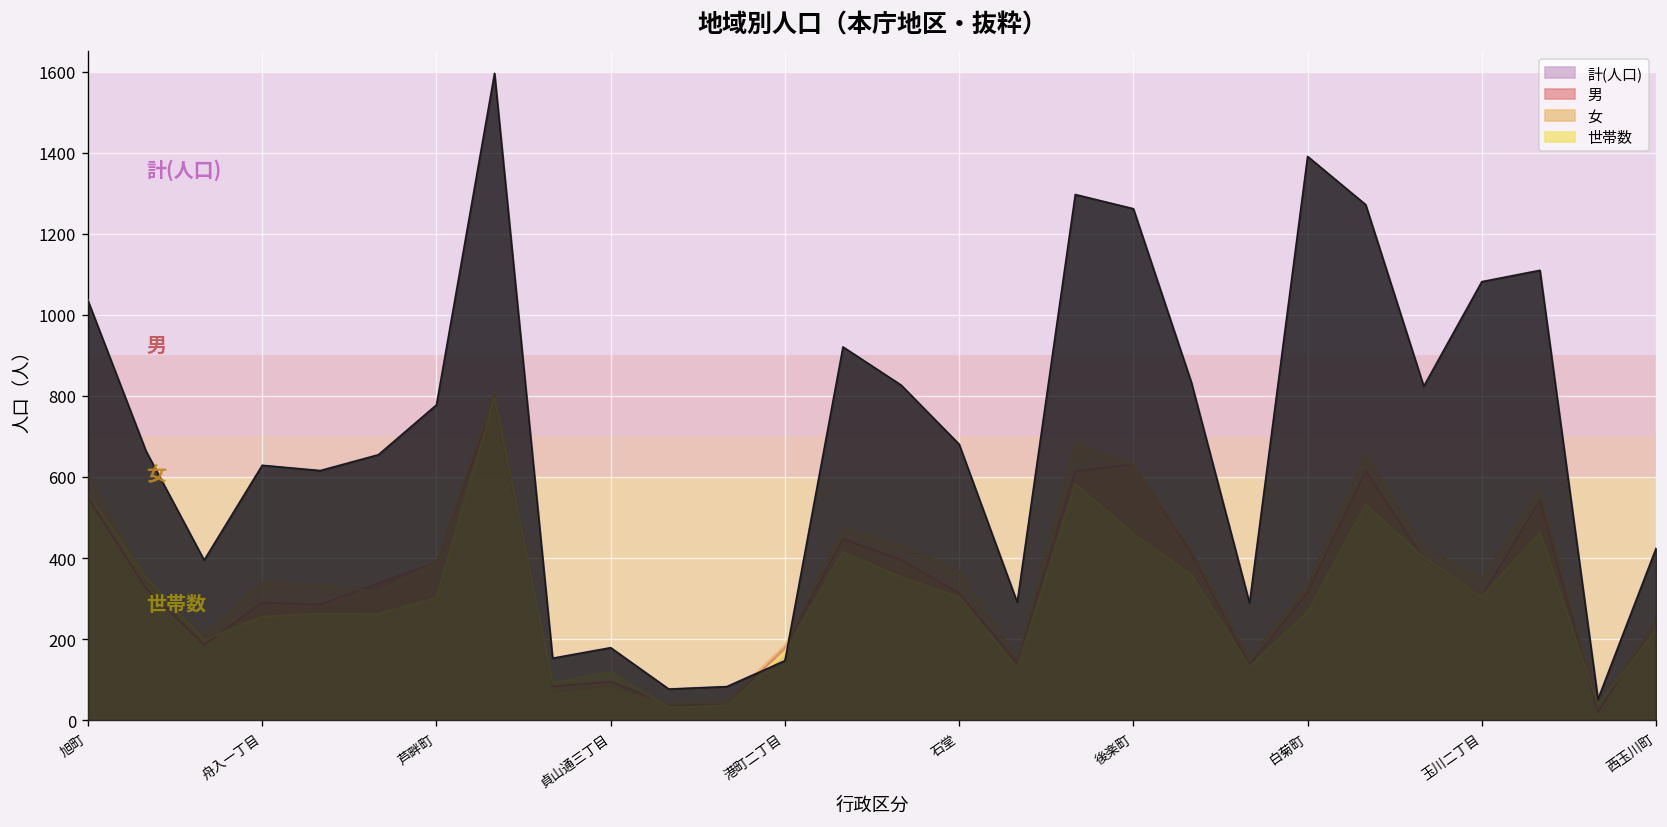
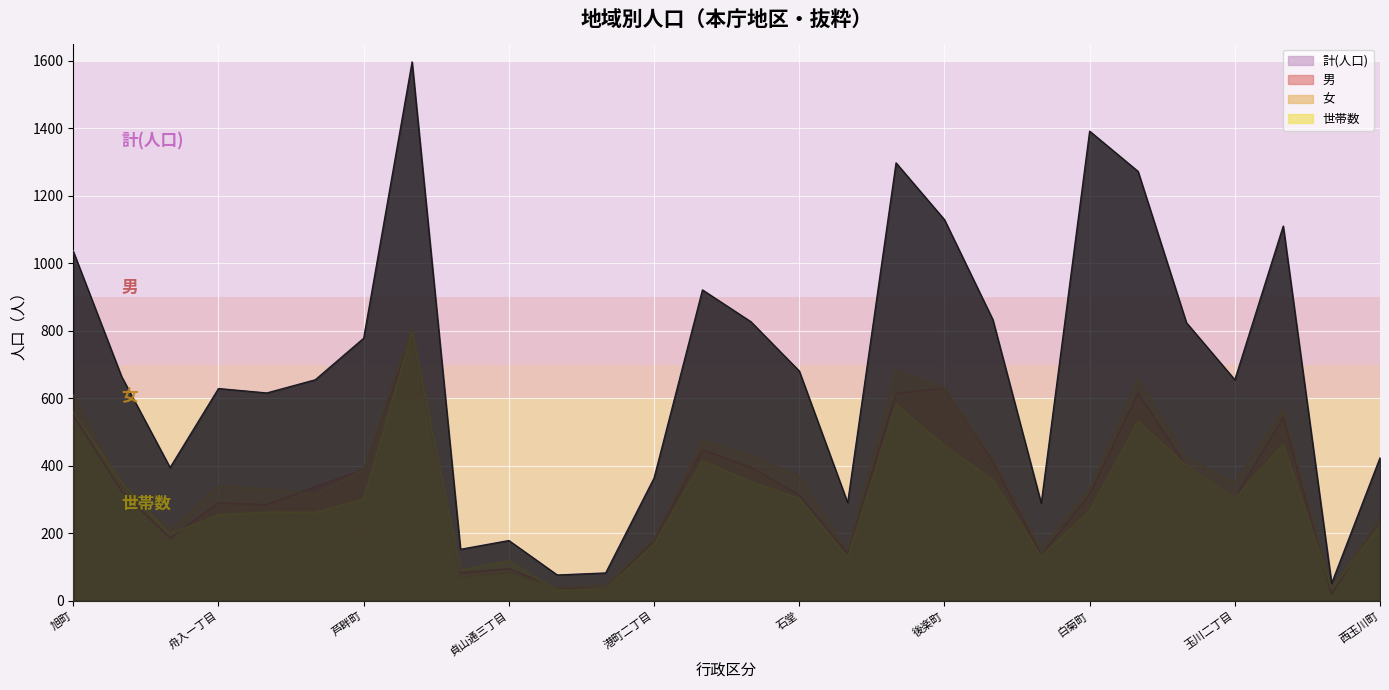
計(人口), 港町二丁目: 150 -> 360
計(人口), 後楽町: 1260 -> 1130
計(人口), 玉川二丁目: 1080 -> 660
